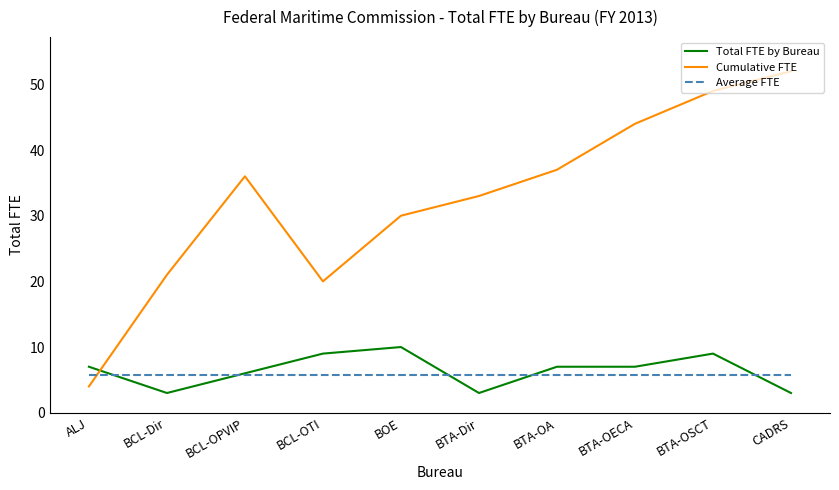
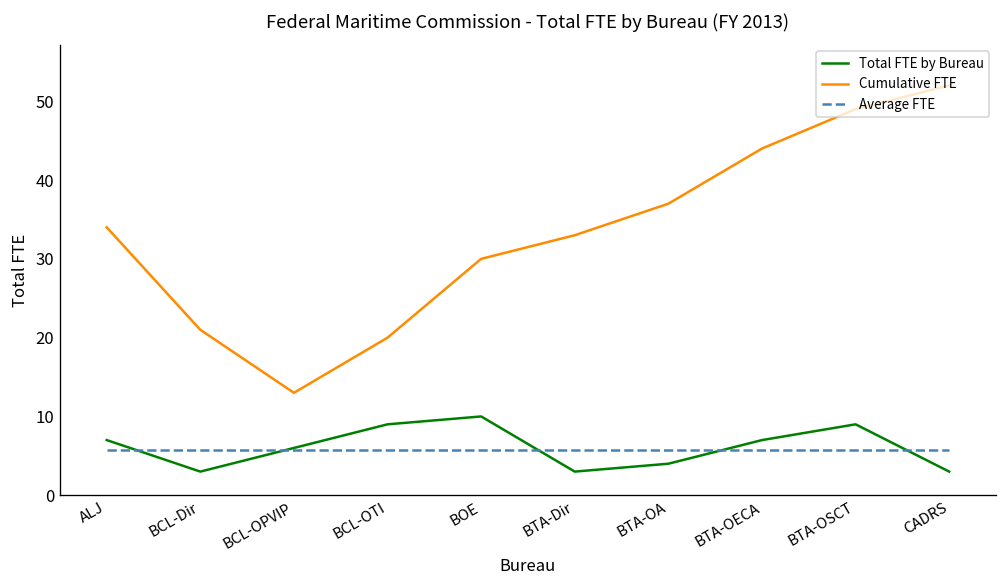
Cumulative FTE, ALJ: 4 -> 34
Cumulative FTE, BCL-OPVIP: 36 -> 13
Total FTE by Bureau, BTA-OA: 7 -> 4
